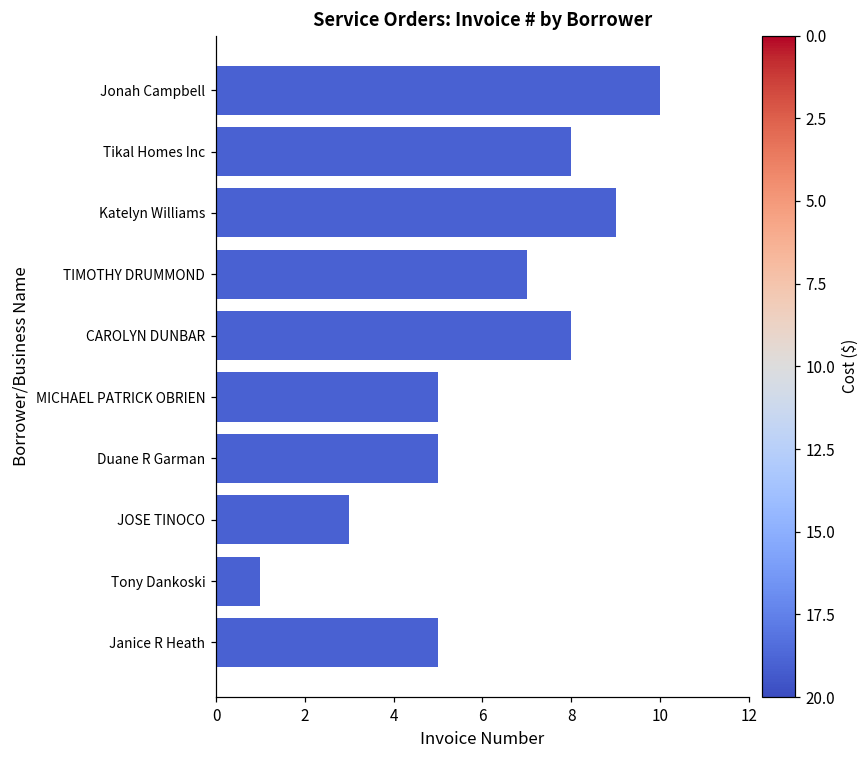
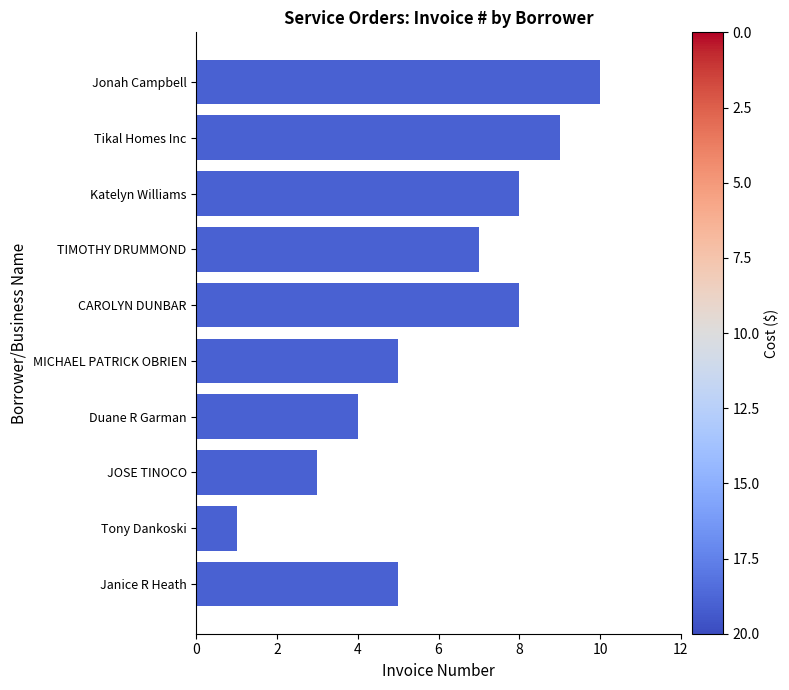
Tikal Homes Inc: 8 -> 9
Katelyn Williams: 9 -> 8
Duane R Garman: 5 -> 4
